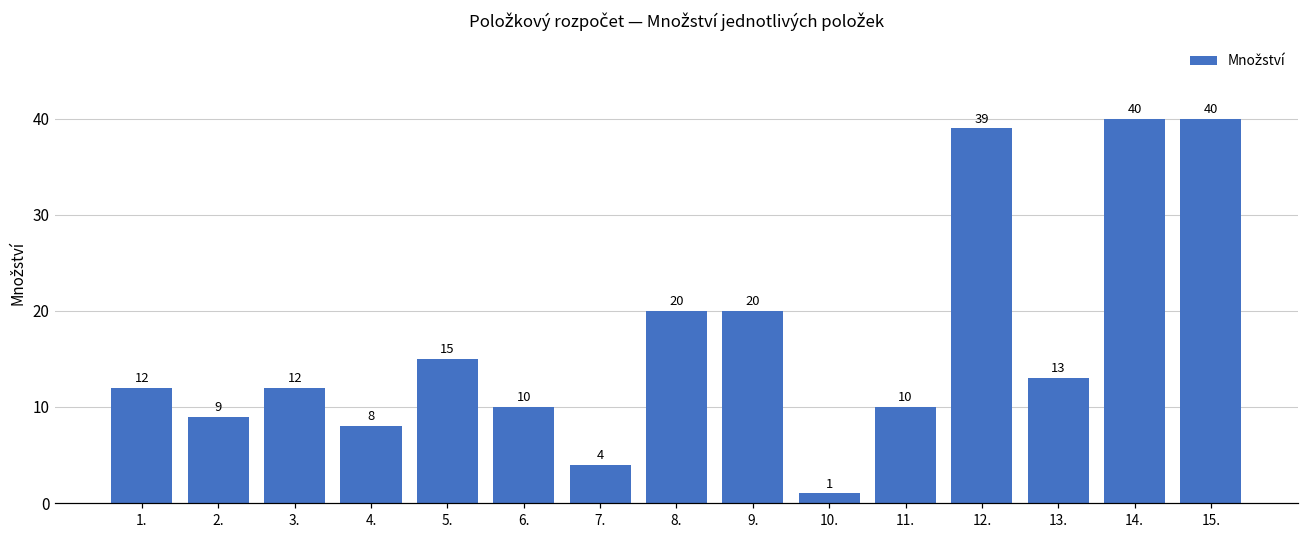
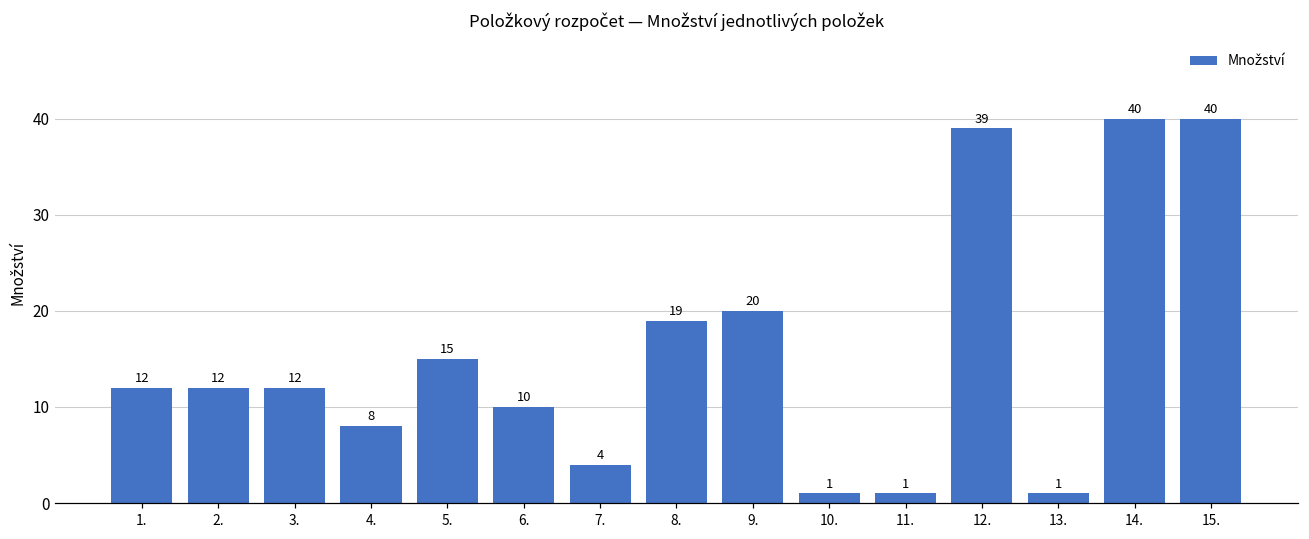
2.: 9 -> 12
8.: 20 -> 19
11.: 10 -> 1
13.: 13 -> 1
